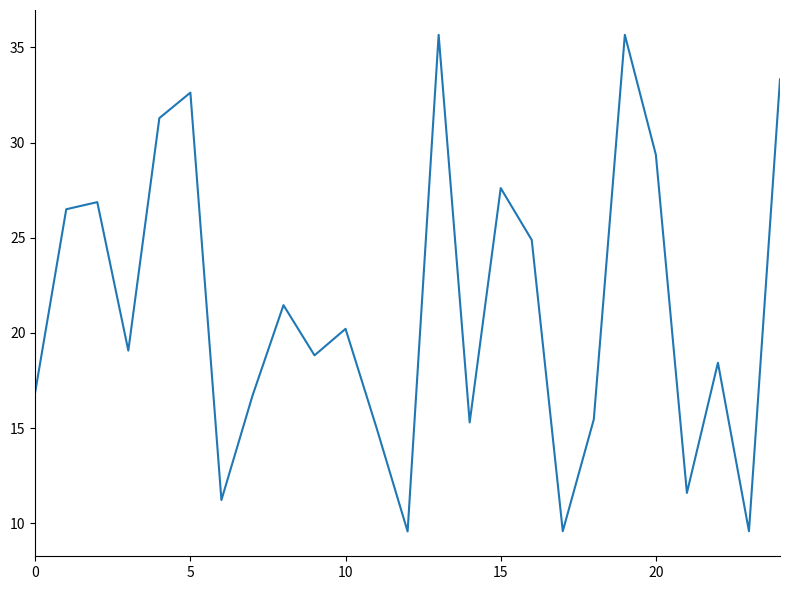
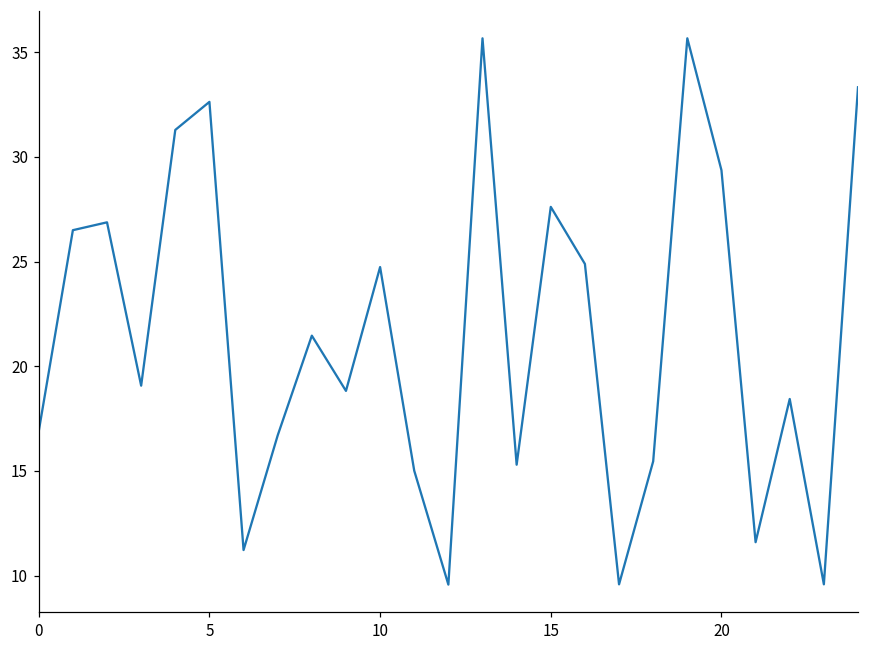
10: 20.2 -> 24.7
